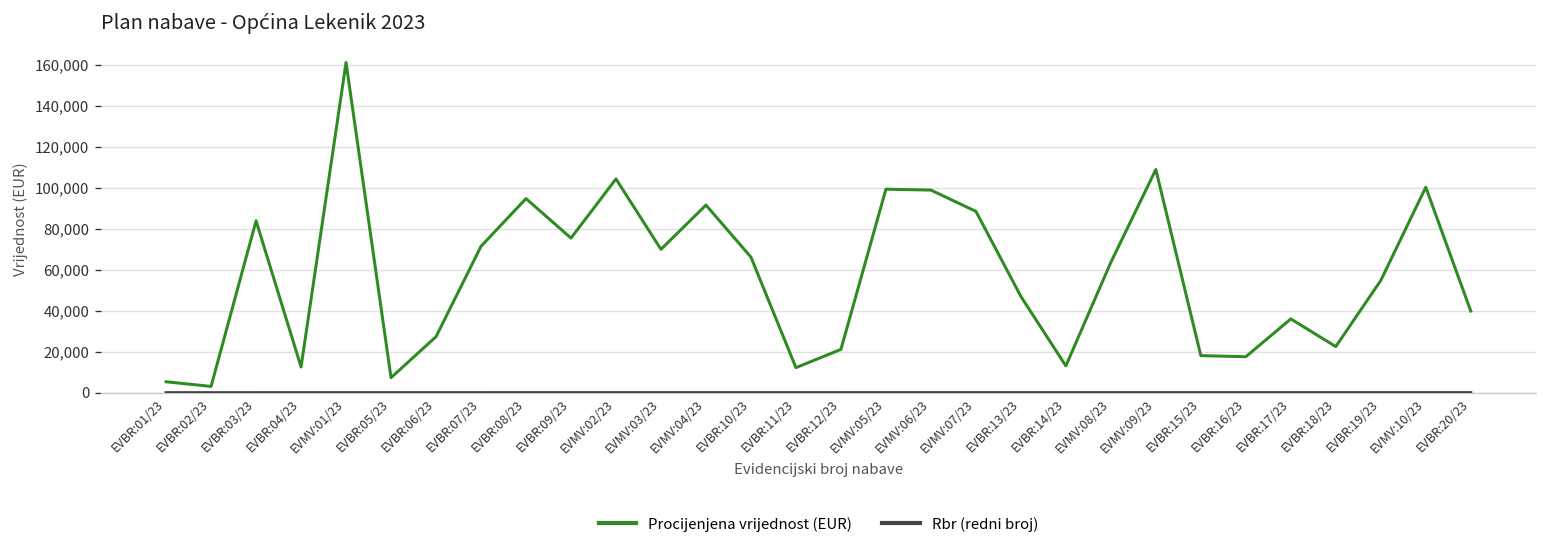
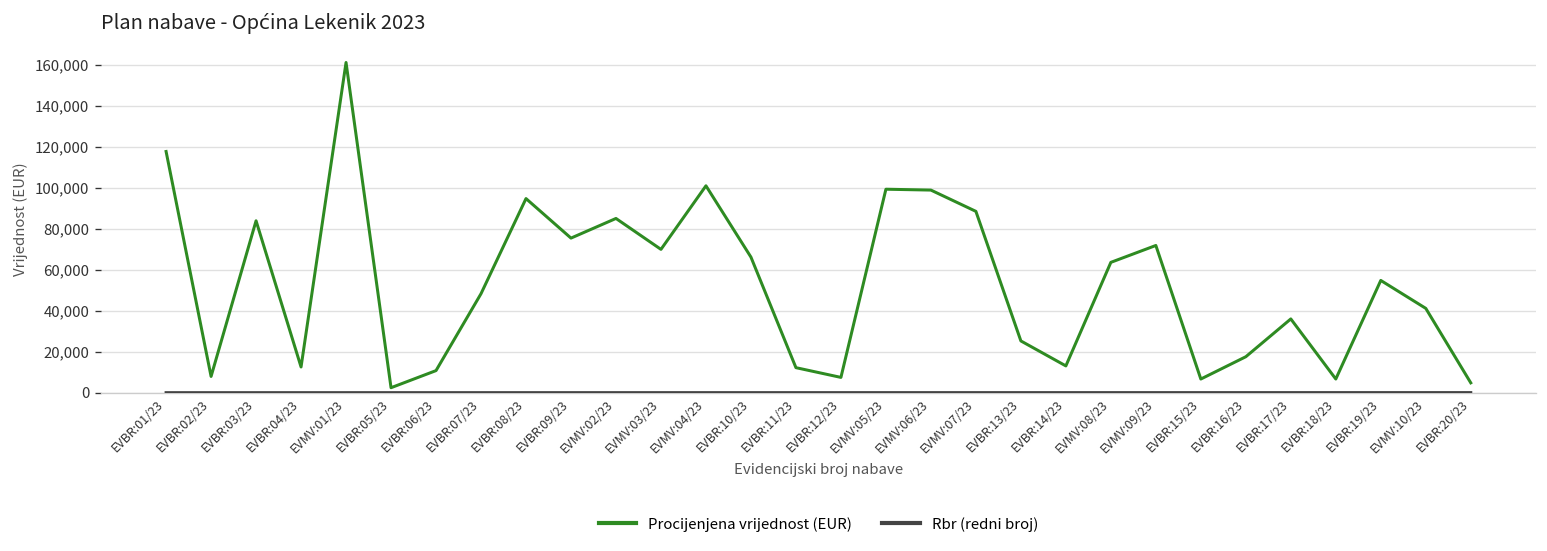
Procijenjena vrijednost (EUR), EVBR:01/23: 5,000 -> 118,000
Procijenjena vrijednost (EUR), EVBR:02/23: 3,000 -> 8,000
Procijenjena vrijednost (EUR), EVBR:05/23: 7,000 -> 2,000
Procijenjena vrijednost (EUR), EVBR:06/23: 27,000 -> 11,000
Procijenjena vrijednost (EUR), EVBR:07/23: 71,000 -> 48,000
Procijenjena vrijednost (EUR), EVMV:02/23: 104,000 -> 85,000
Procijenjena vrijednost (EUR), EVMV:04/23: 91,000 -> 101,000
Procijenjena vrijednost (EUR), EVBR:12/23: 21,000 -> 7,000
Procijenjena vrijednost (EUR), EVBR:13/23: 47,000 -> 25,000
Procijenjena vrijednost (EUR), EVMV:09/23: 109,000 -> 72,000
Procijenjena vrijednost (EUR), EVBR:15/23: 18,000 -> 7,000
Procijenjena vrijednost (EUR), EVBR:18/23: 22,000 -> 7,000
Procijenjena vrijednost (EUR), EVMV:10/23: 100,000 -> 41,000
Procijenjena vrijednost (EUR), EVBR:20/23: 40,000 -> 5,000
